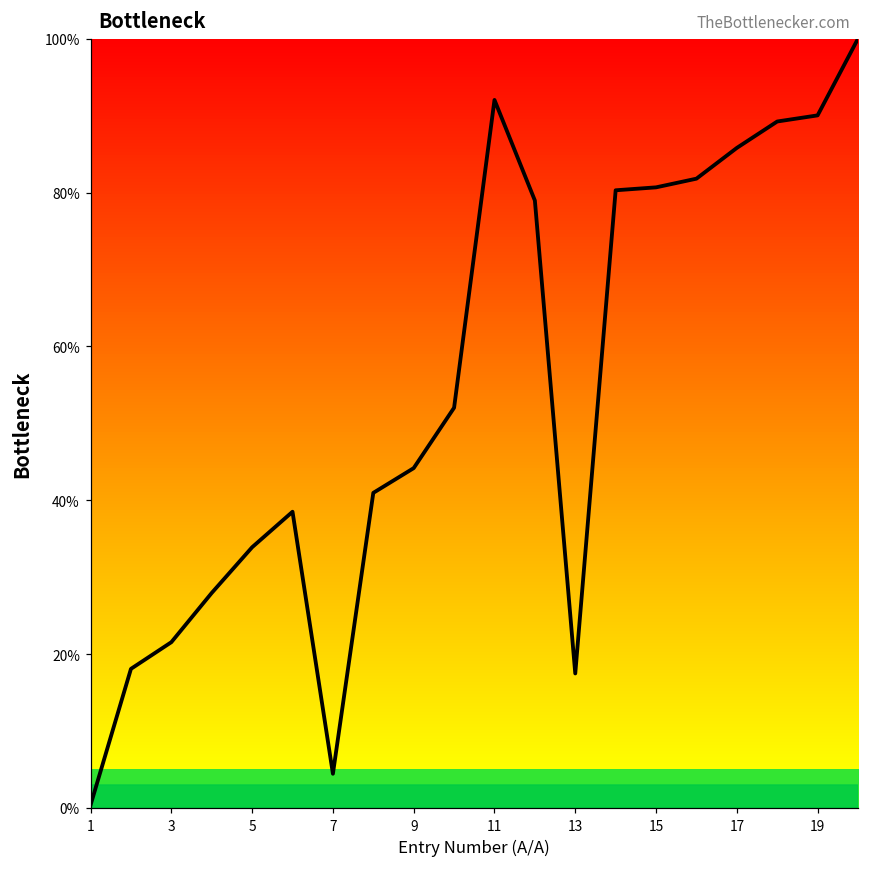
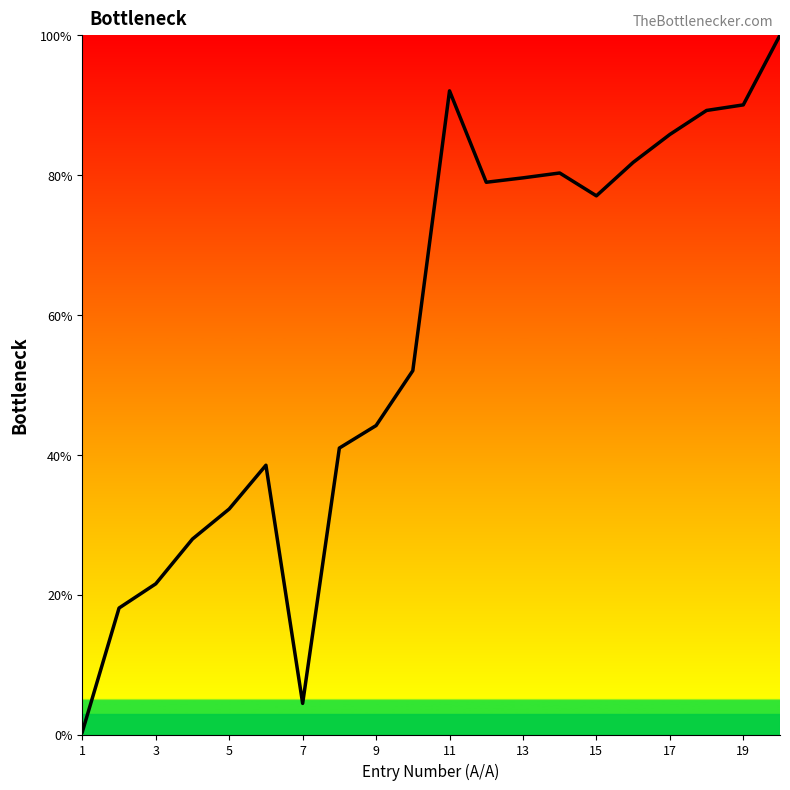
5: 34% -> 32%
13: 17% -> 80%
15: 81% -> 77%
